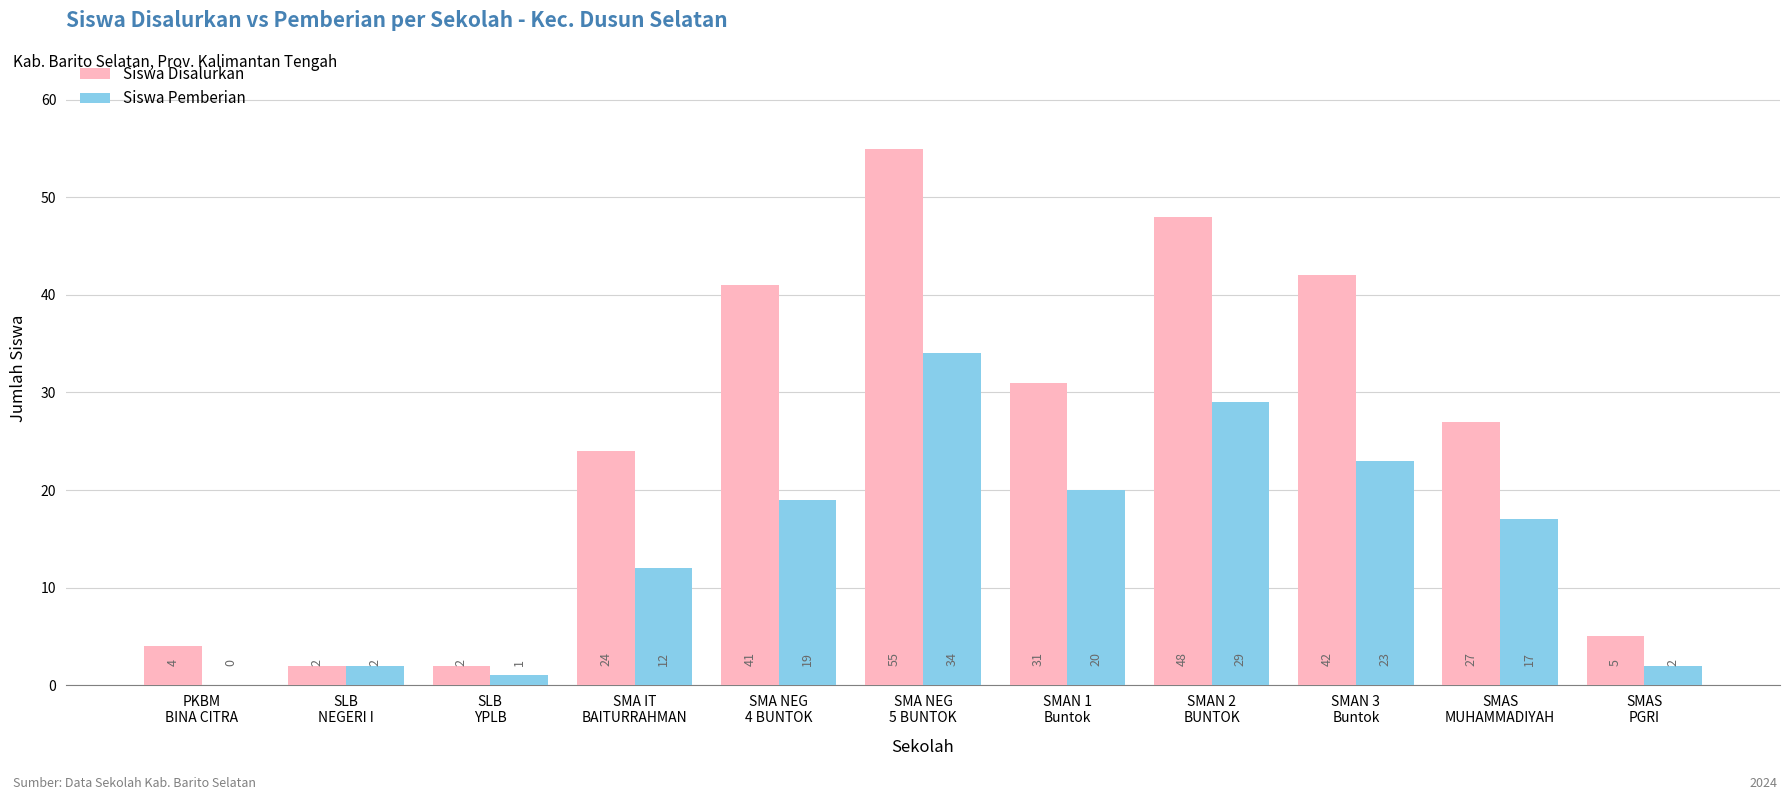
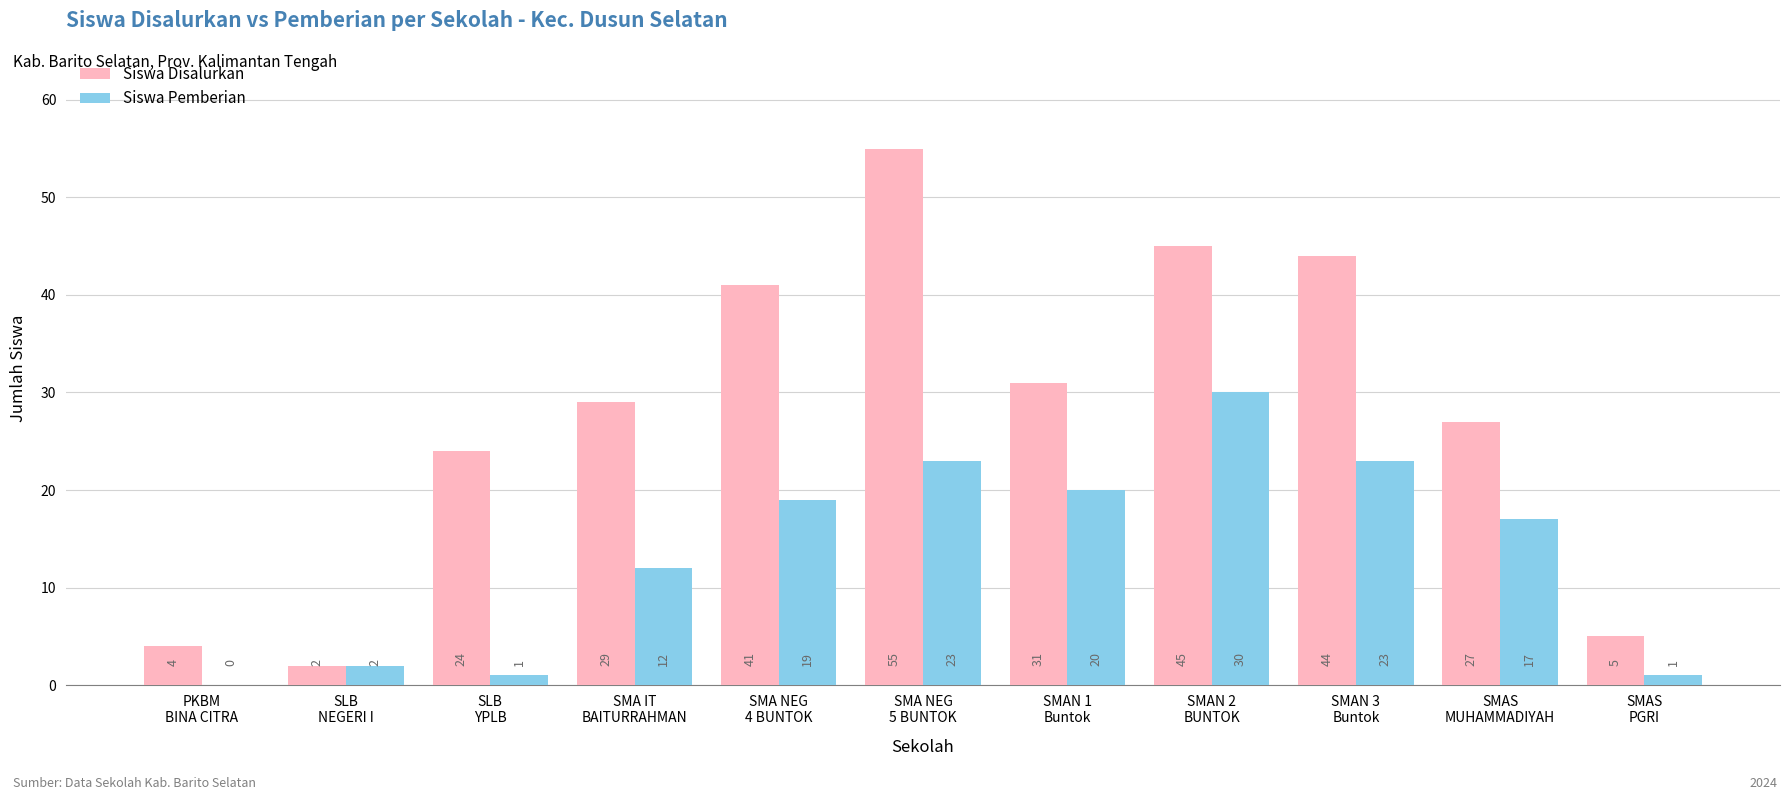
Siswa Disalurkan, SLB YPLB: 2 -> 24
Siswa Disalurkan, SMA IT BAITURRAHMAN: 24 -> 29
Siswa Pemberian, SMA NEG 5 BUNTOK: 34 -> 23
Siswa Disalurkan, SMAN 2 BUNTOK: 48 -> 45
Siswa Pemberian, SMAN 2 BUNTOK: 29 -> 30
Siswa Disalurkan, SMAN 3 Buntok: 42 -> 44
Siswa Pemberian, SMAS PGRI: 2 -> 1
